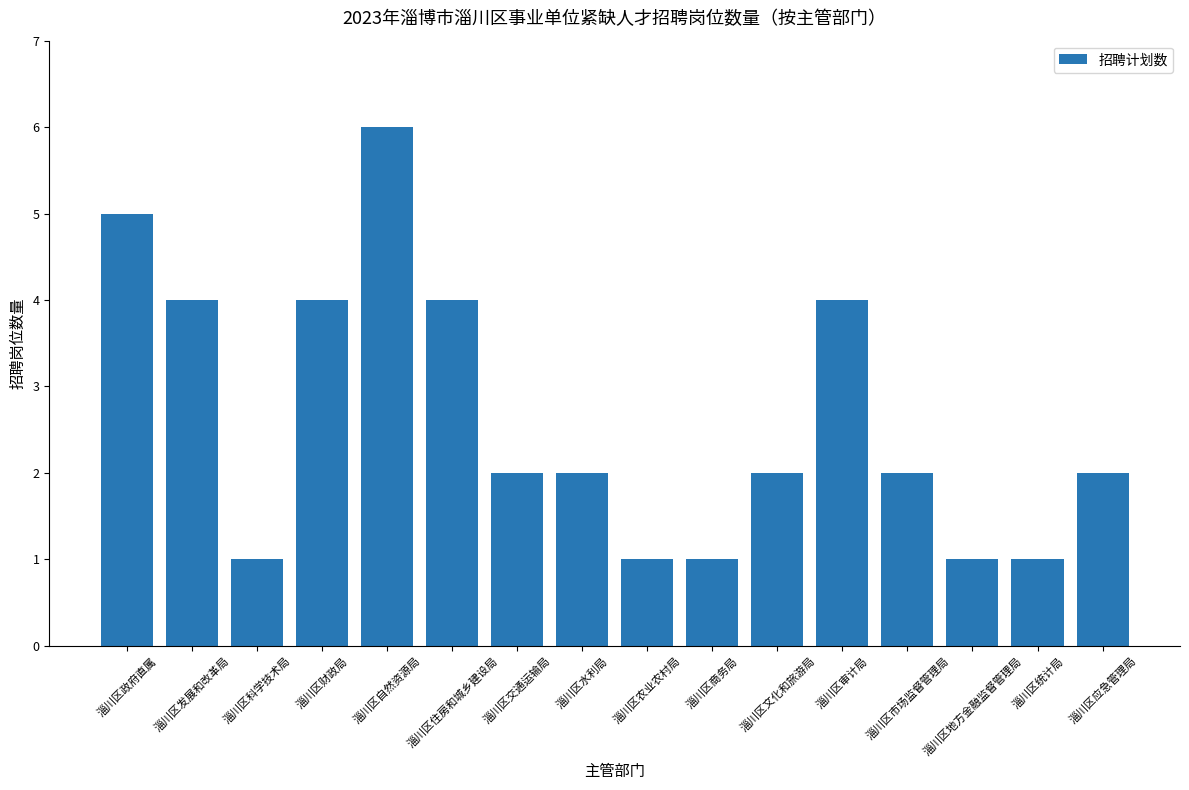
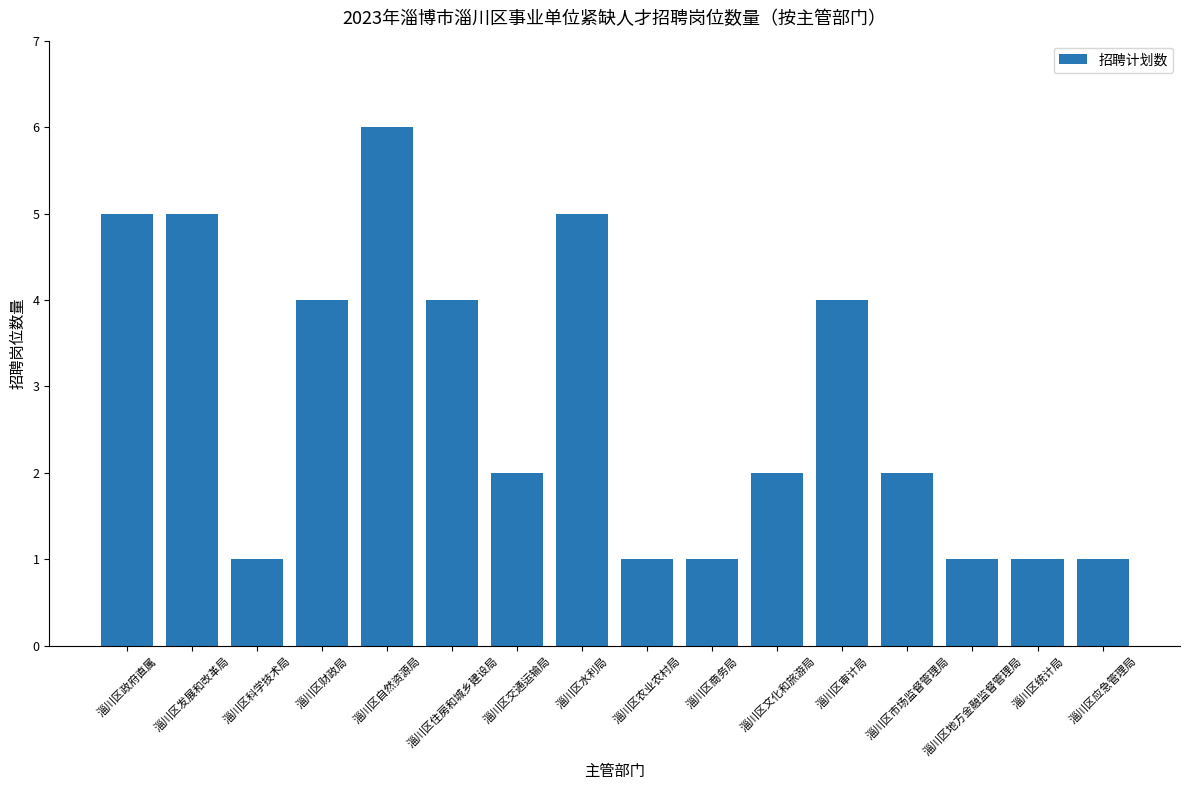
淄川区发展和改革局: 4 -> 5
淄川区水利局: 2 -> 5
淄川区应急管理局: 2 -> 1
